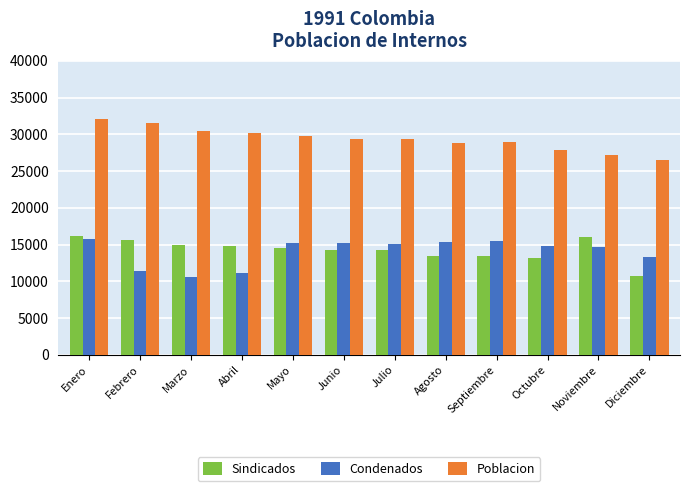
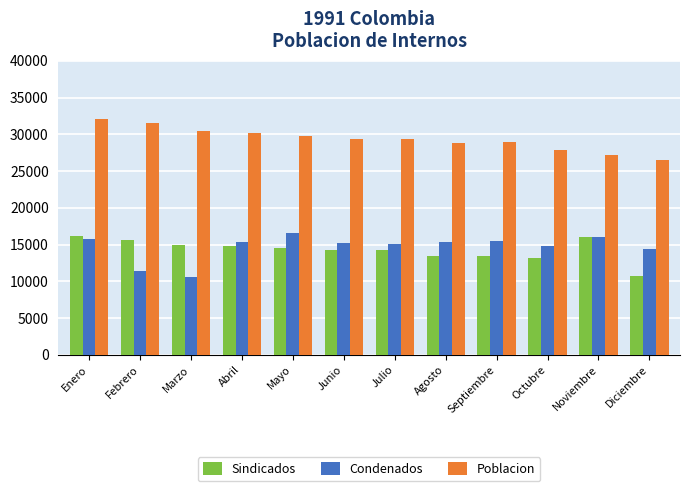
Condenados, Abril: 11000 -> 15000
Condenados, Mayo: 15000 -> 17000
Condenados, Noviembre: 15000 -> 16000
Condenados, Diciembre: 13000 -> 14000
